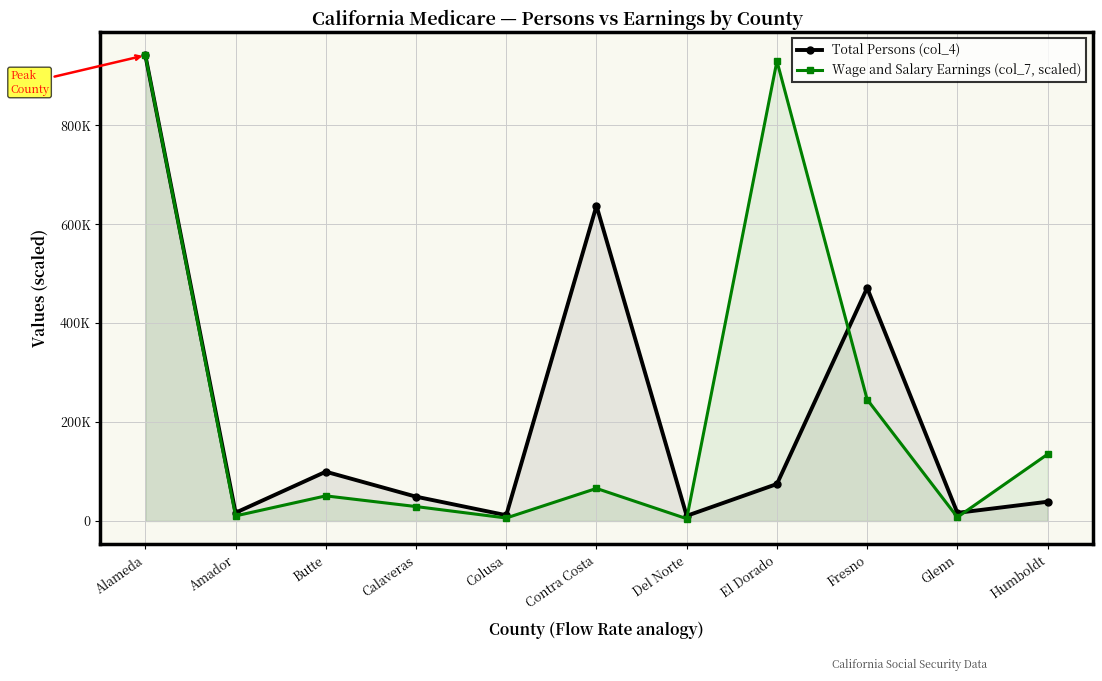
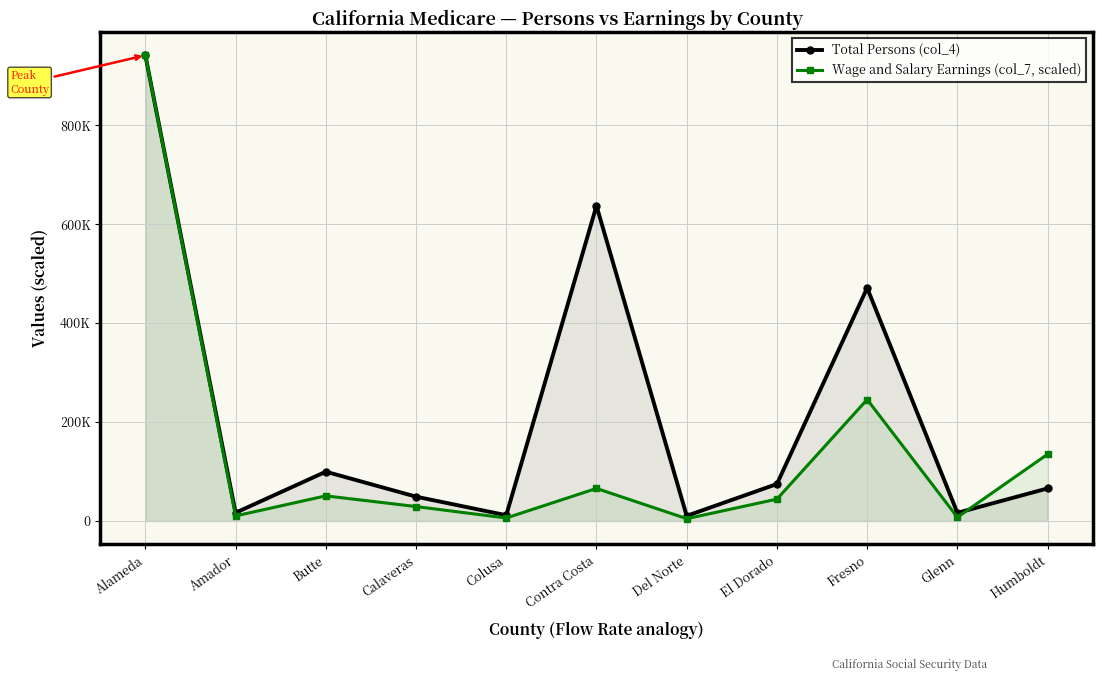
Wage and Salary Earnings (col_7, scaled), El Dorado: 930000 -> 40000
Total Persons (col_4), Humboldt: 40000 -> 70000
